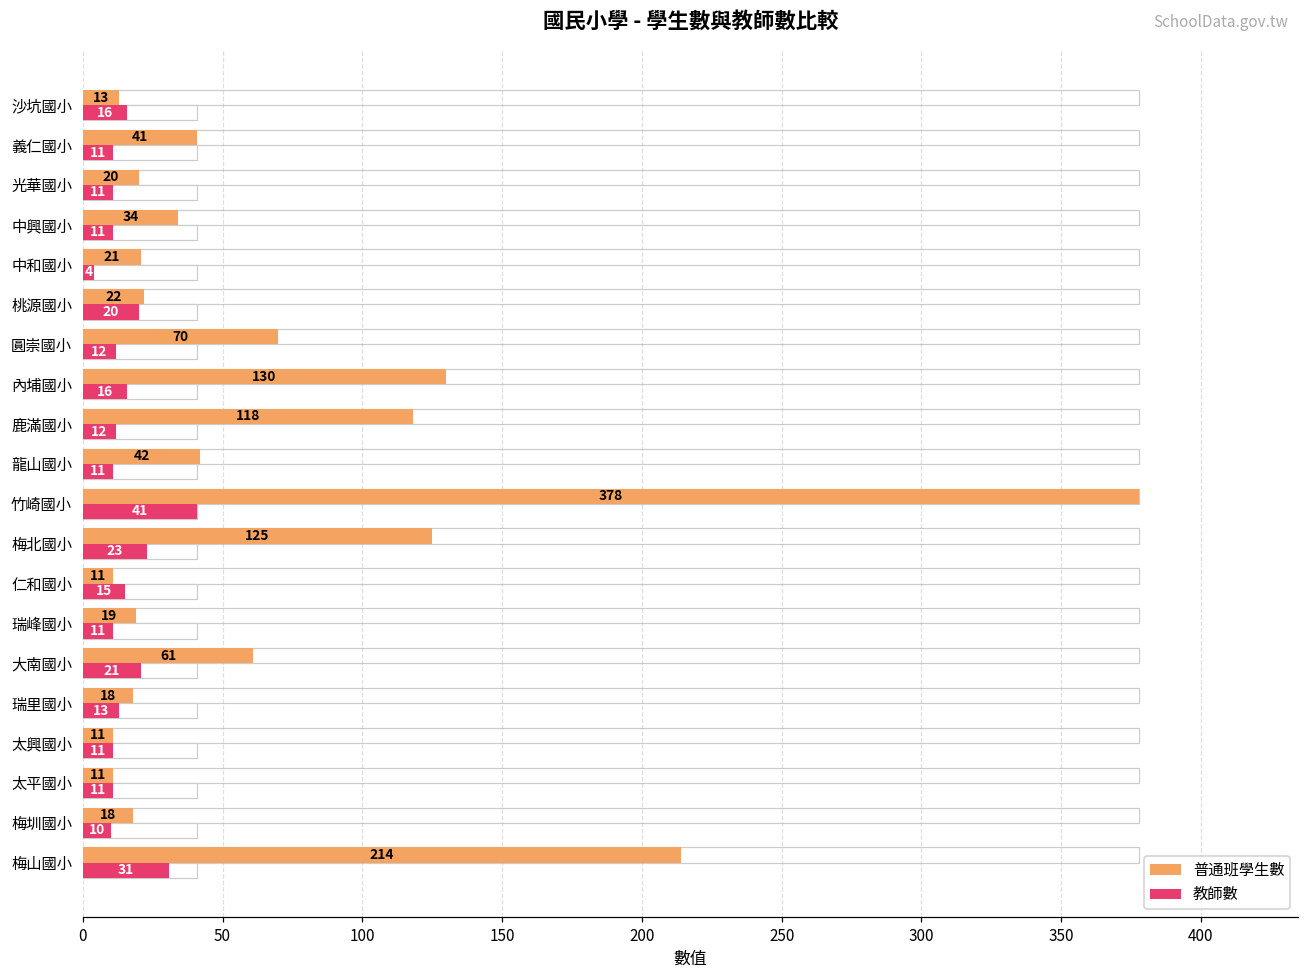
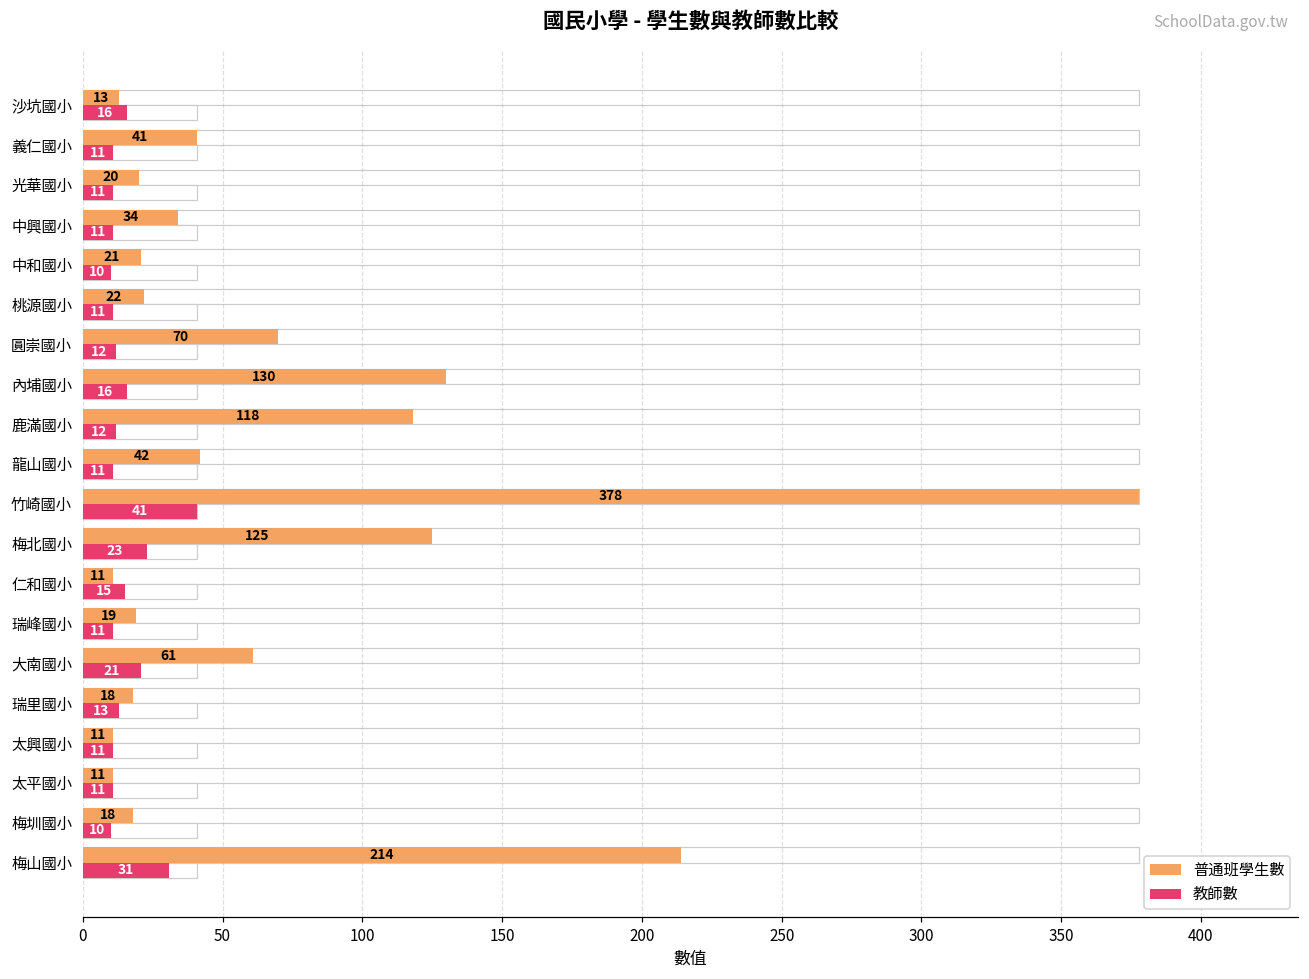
教師數, 中和國小: 4 -> 10
教師數, 桃源國小: 20 -> 11
